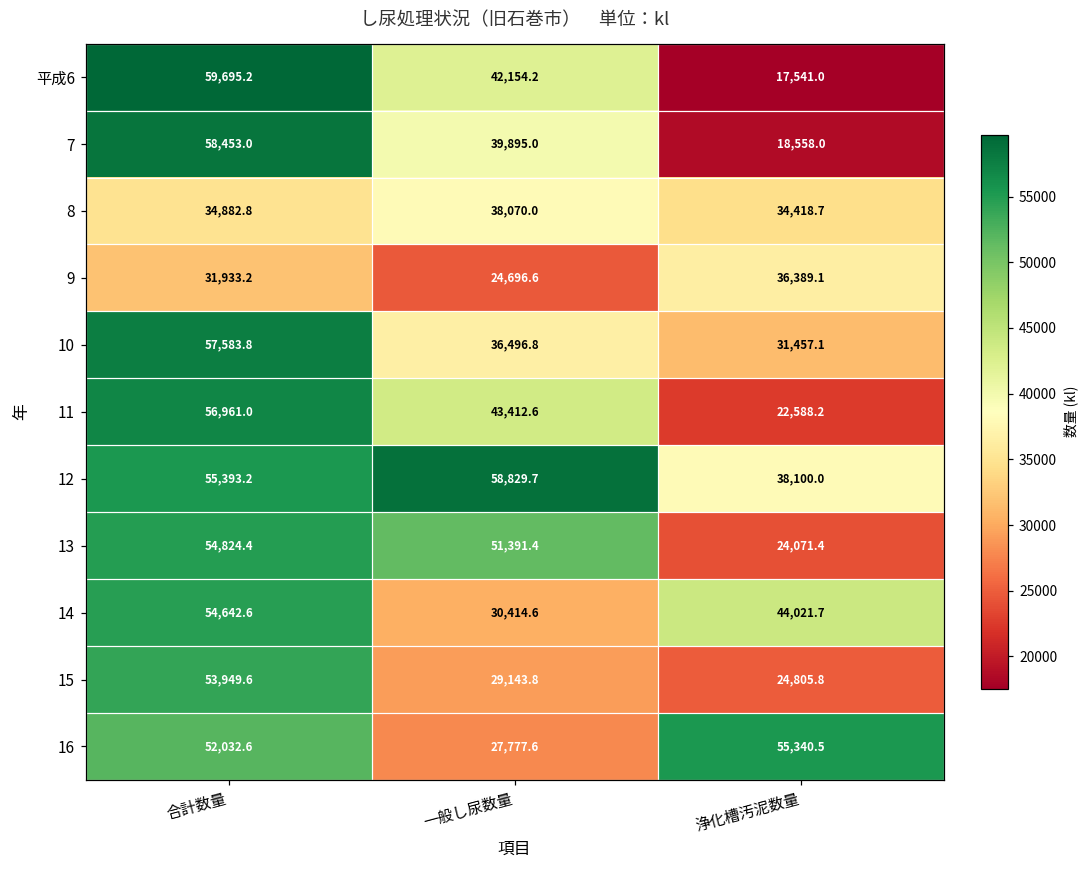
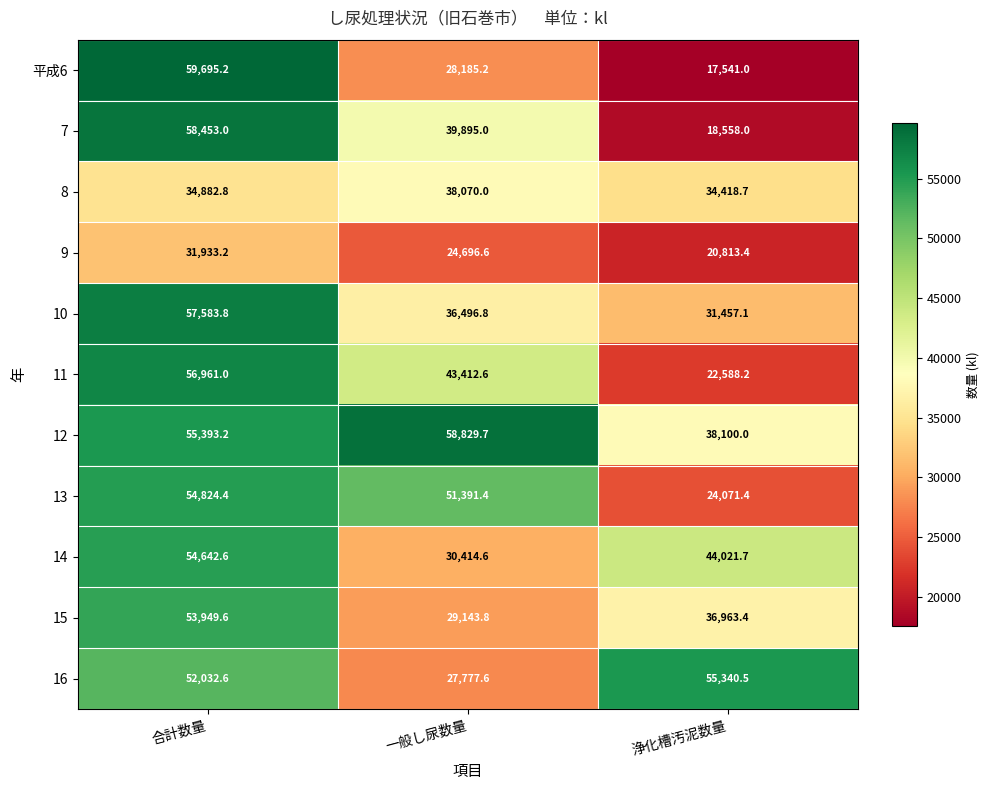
平成6, 一般し尿数量: 42,154.2 -> 28,185.2
9, 浄化槽汚泥数量: 36,389.1 -> 20,813.4
15, 浄化槽汚泥数量: 24,805.8 -> 36,963.4
